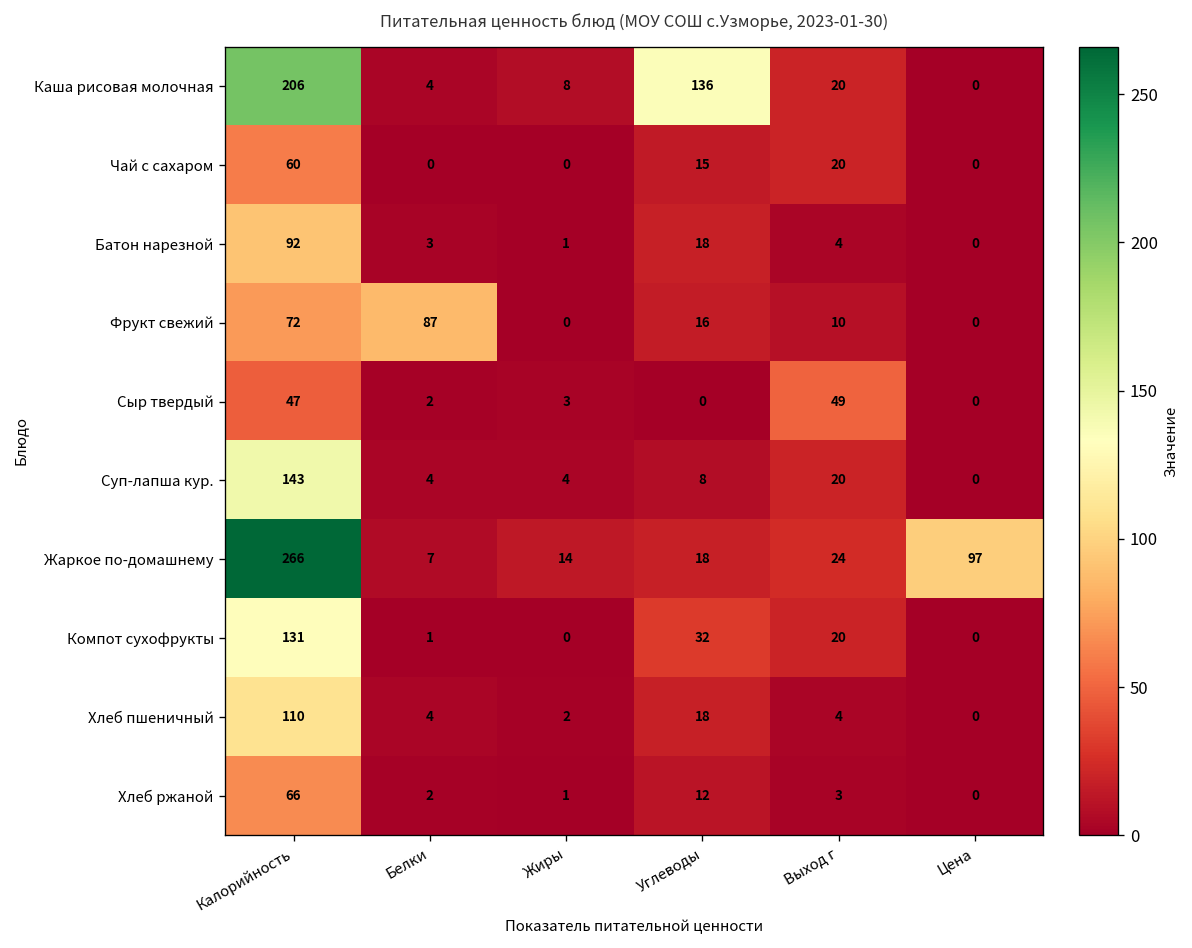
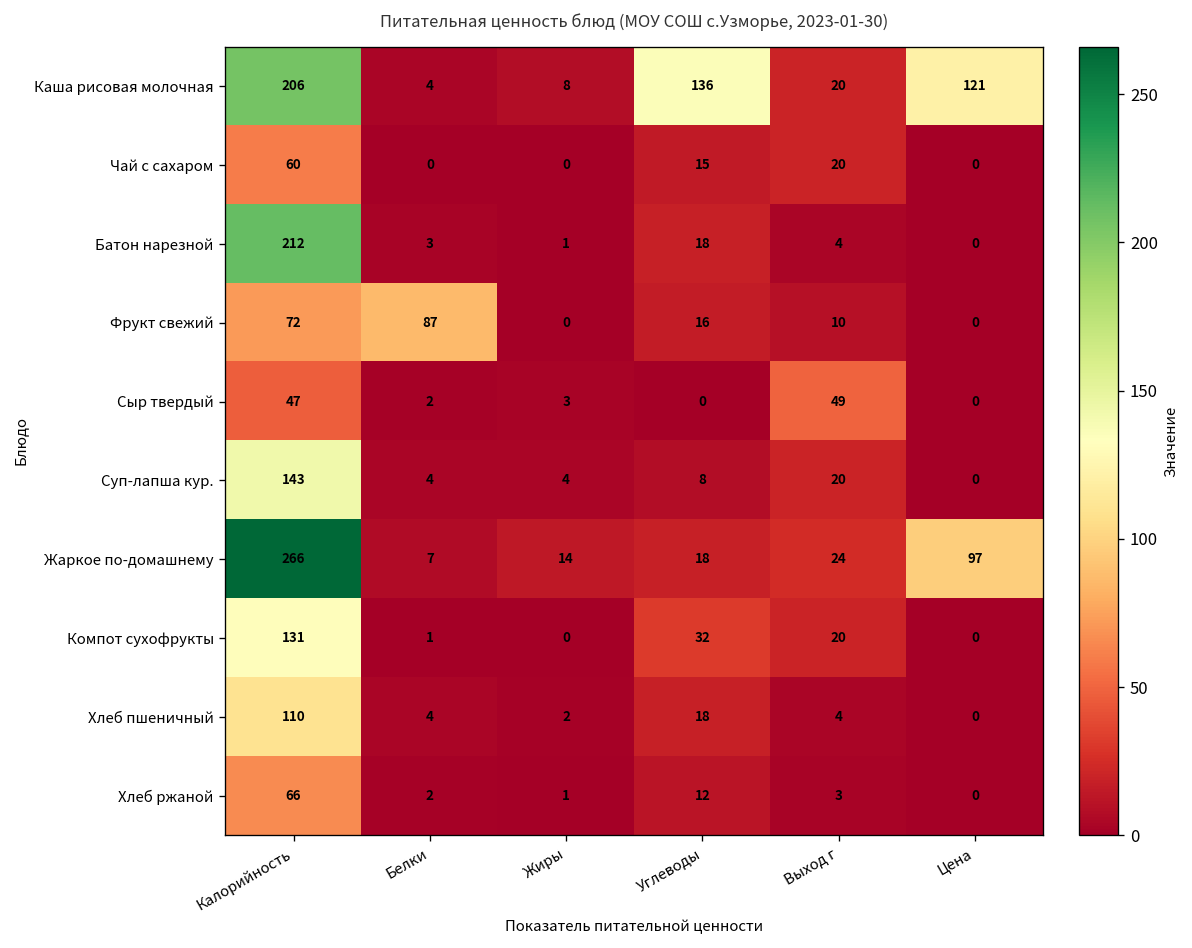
Каша рисовая молочная, Цена: 0 -> 121
Батон нарезной, Калорийность: 92 -> 212
